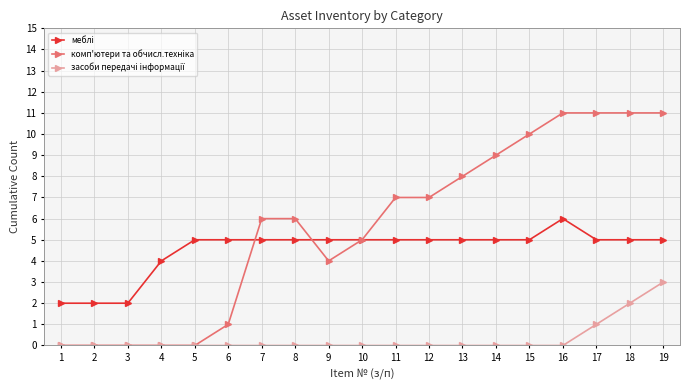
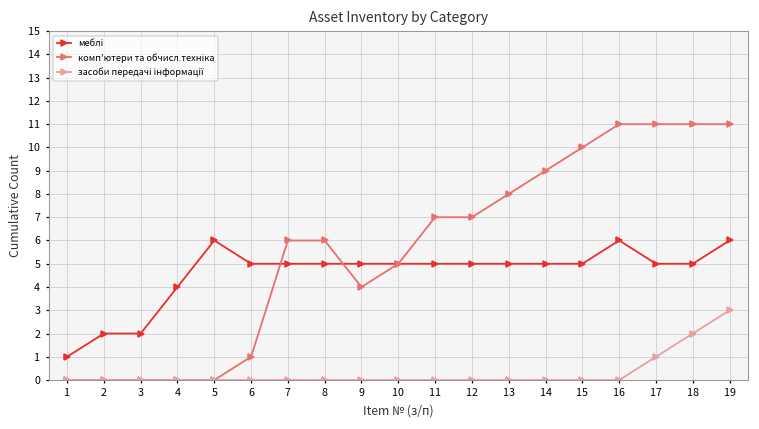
меблі, 1: 2 -> 1
меблі, 5: 5 -> 6
меблі, 19: 5 -> 6
